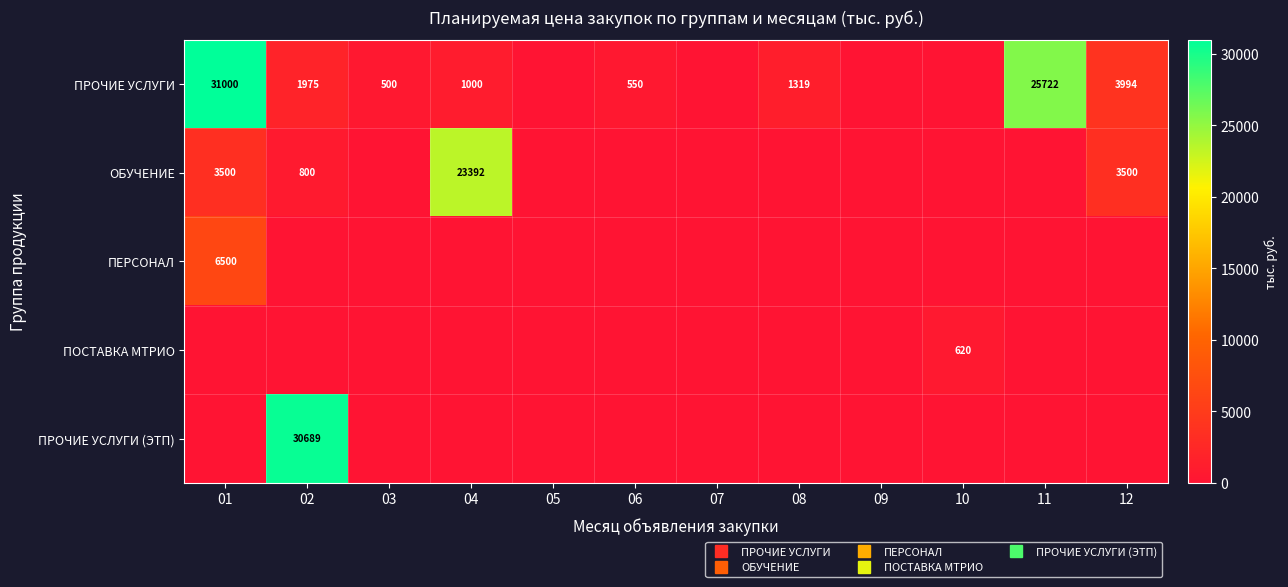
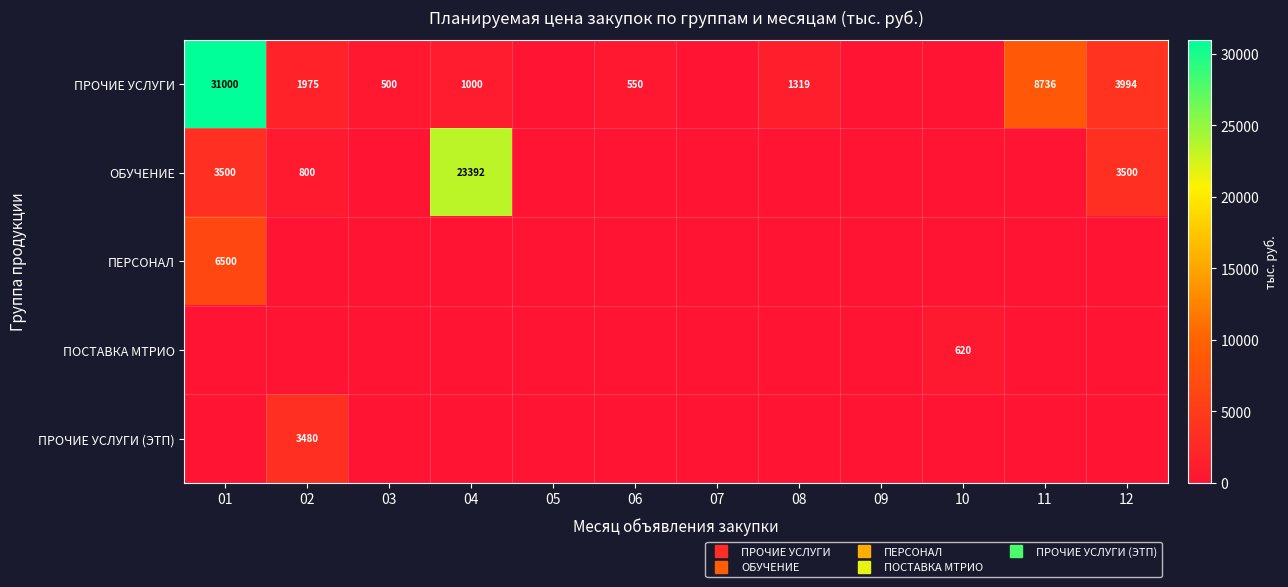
ПРОЧИЕ УСЛУГИ, 11: 25722 -> 8736
ПРОЧИЕ УСЛУГИ (ЭТП), 02: 30689 -> 3480
